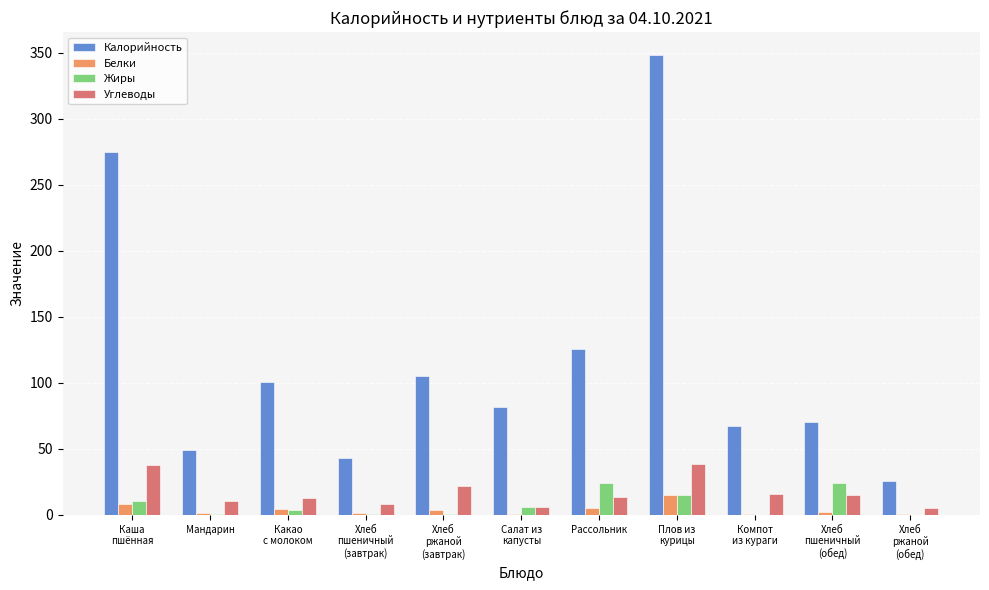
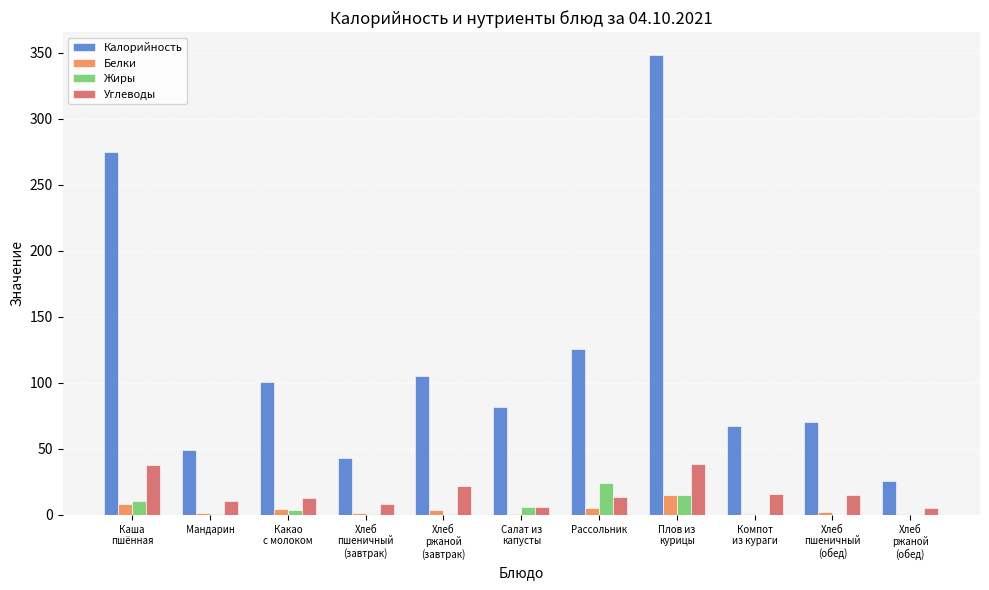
Жиры, Хлеб пшеничный (обед): 24 -> 0
